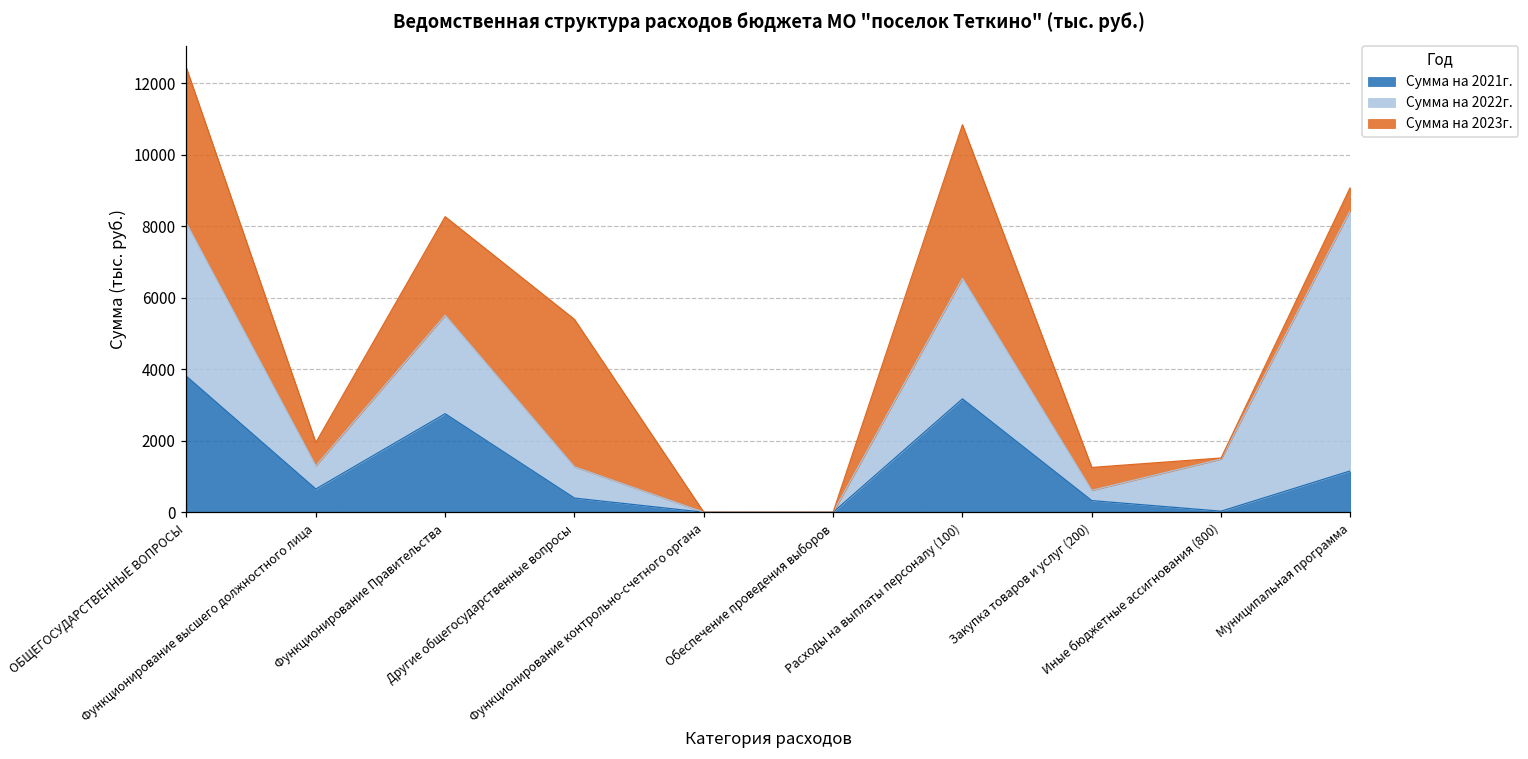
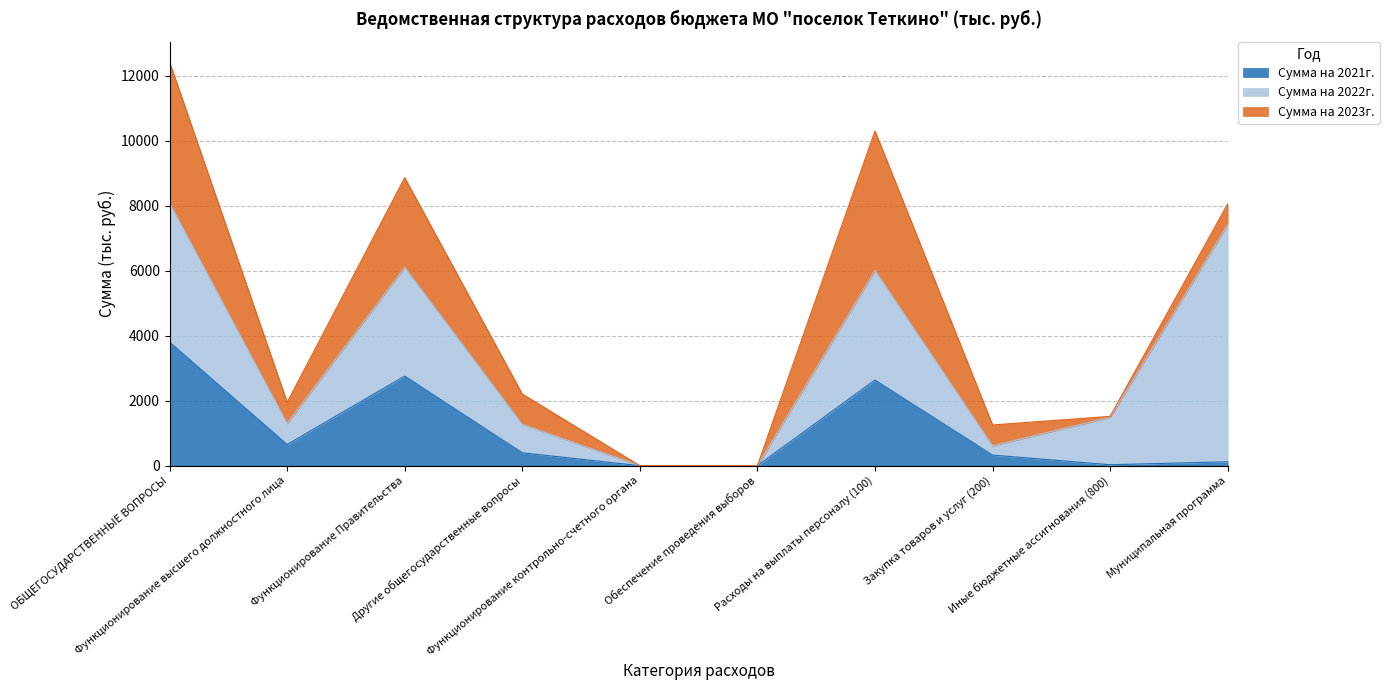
Сумма на 2022г., Функционирование Правительства: 2800 -> 3400
Сумма на 2023г., Другие общегосударственные вопросы: 4100 -> 900
Сумма на 2021г., Расходы на выплаты персоналу (100): 3200 -> 2600
Сумма на 2021г., Муниципальная программа: 1200 -> 100
